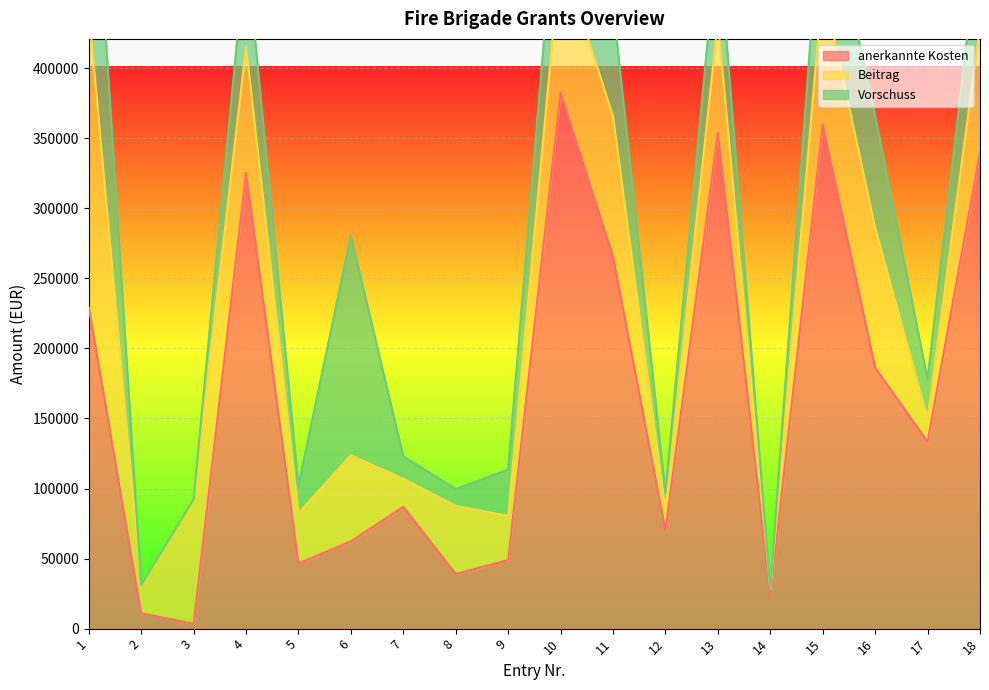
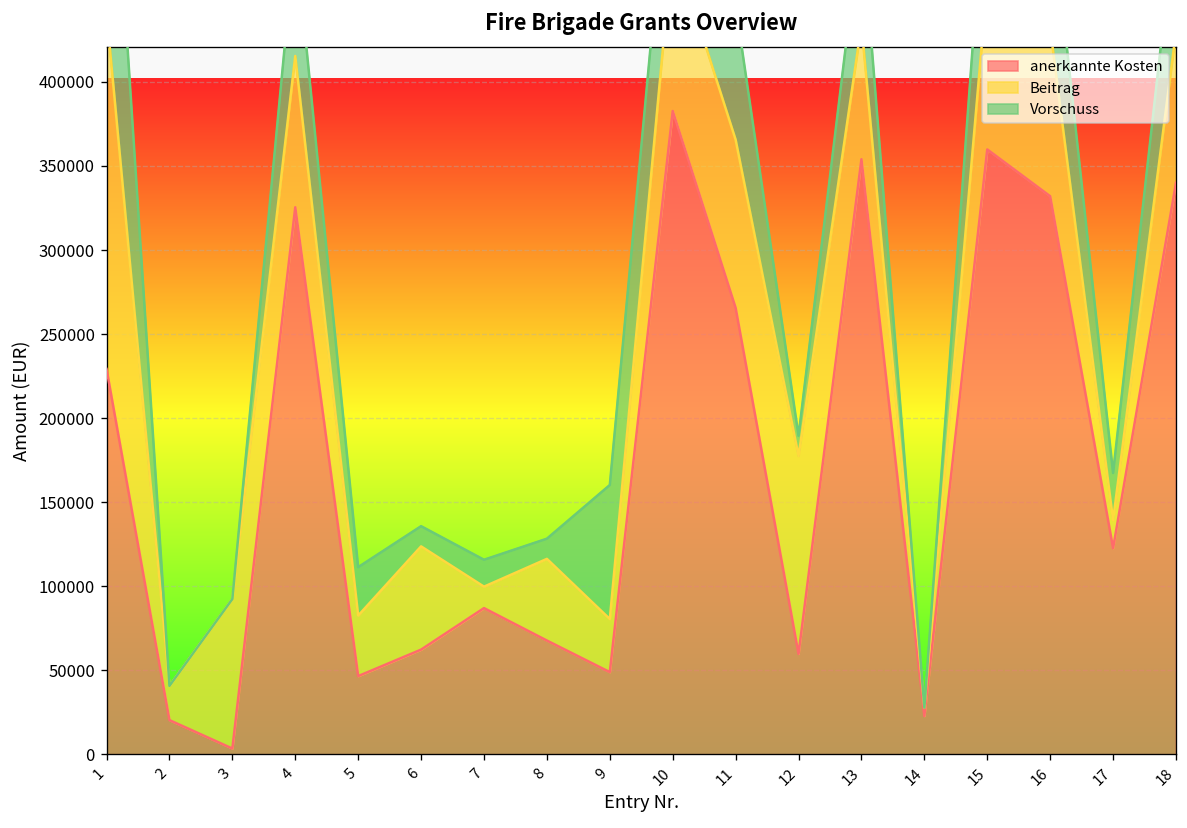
anerkannte Kosten, 2: 11000 -> 20000
Vorschuss, 5: 20000 -> 29000
Vorschuss, 6: 157000 -> 12000
Beitrag, 7: 20000 -> 13000
anerkannte Kosten, 8: 39000 -> 68000
Vorschuss, 9: 33000 -> 80000
anerkannte Kosten, 12: 70000 -> 60000
Beitrag, 12: 15000 -> 118000
anerkannte Kosten, 16: 186000 -> 332000
anerkannte Kosten, 17: 133000 -> 123000
